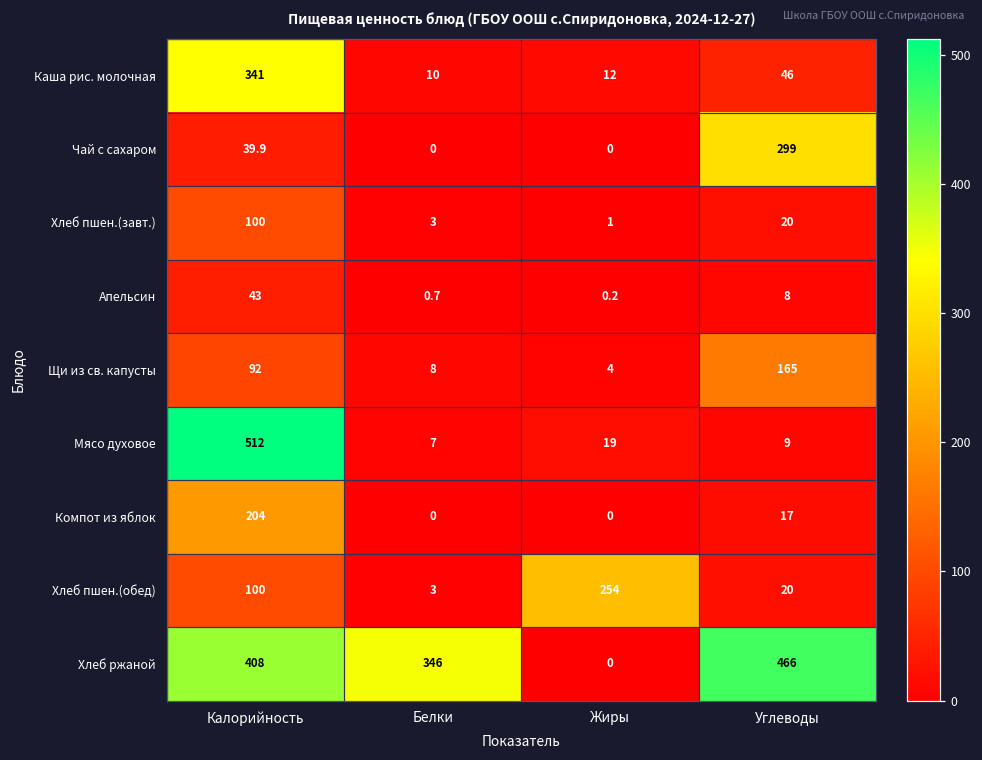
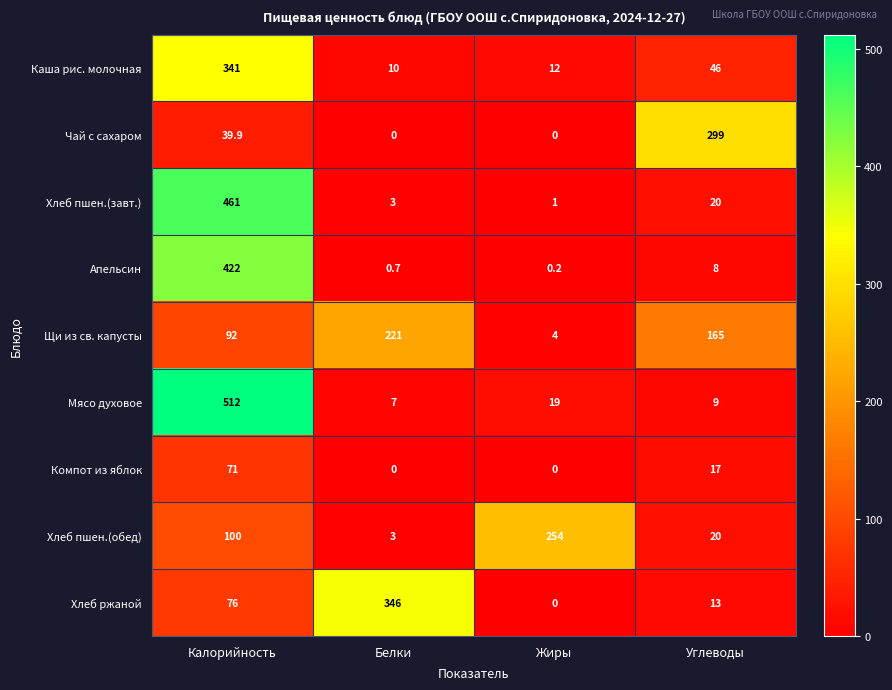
Хлеб пшен.(завт.), Калорийность: 100 -> 461
Апельсин, Калорийность: 43 -> 422
Щи из св. капусты, Белки: 8 -> 221
Компот из яблок, Калорийность: 204 -> 71
Хлеб ржаной, Калорийность: 408 -> 76
Хлеб ржаной, Углеводы: 466 -> 13
